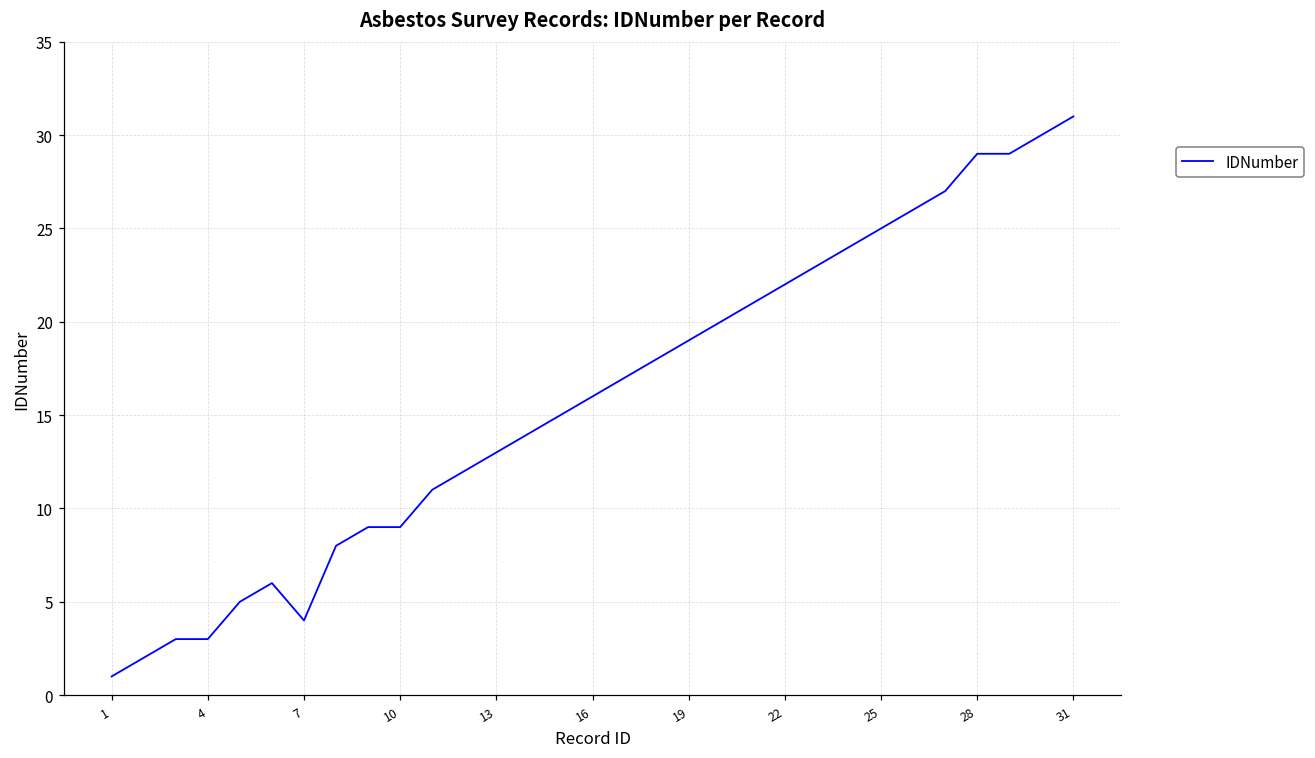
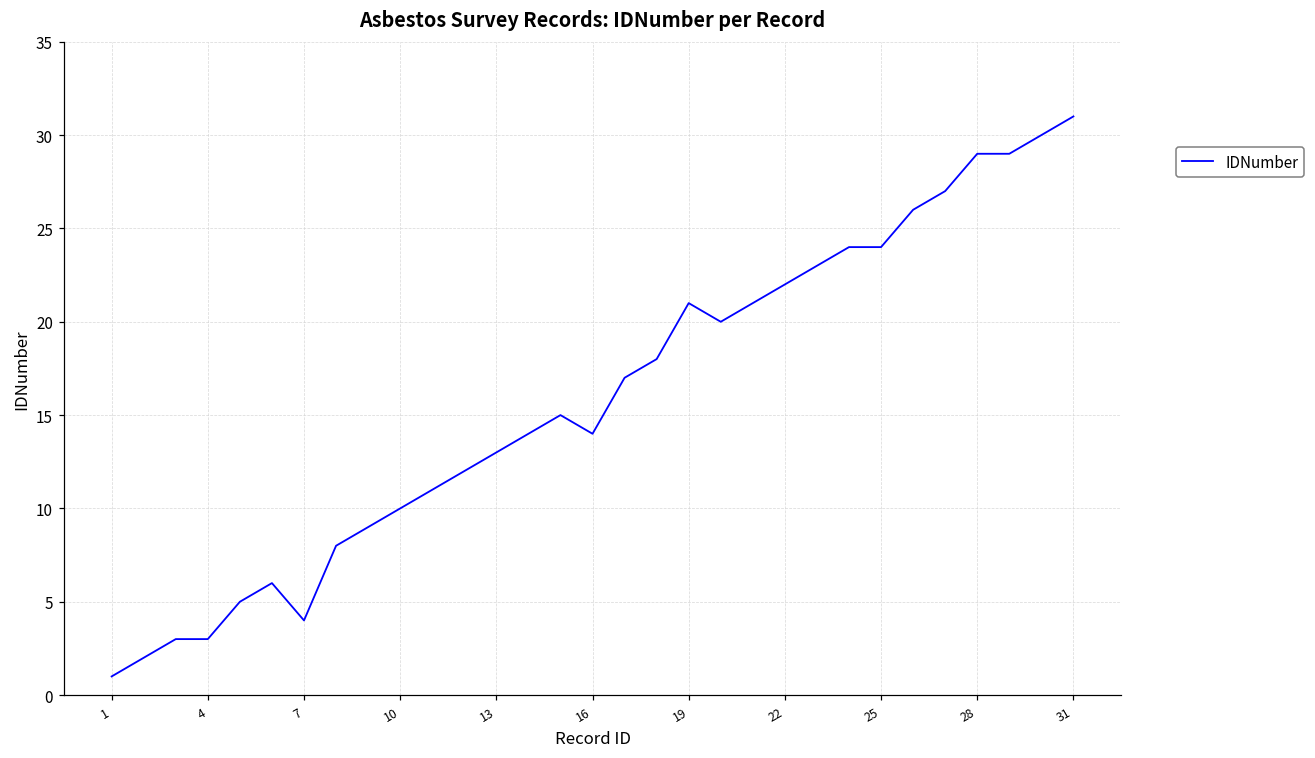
10: 9 -> 10
16: 16 -> 14
19: 19 -> 21
25: 25 -> 24
